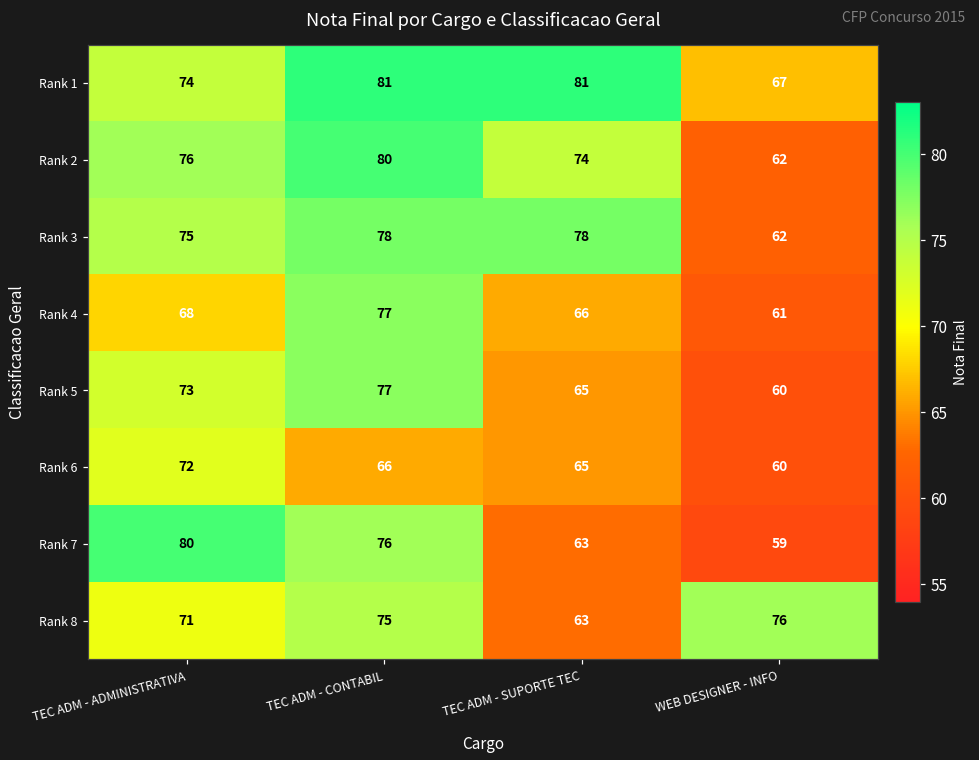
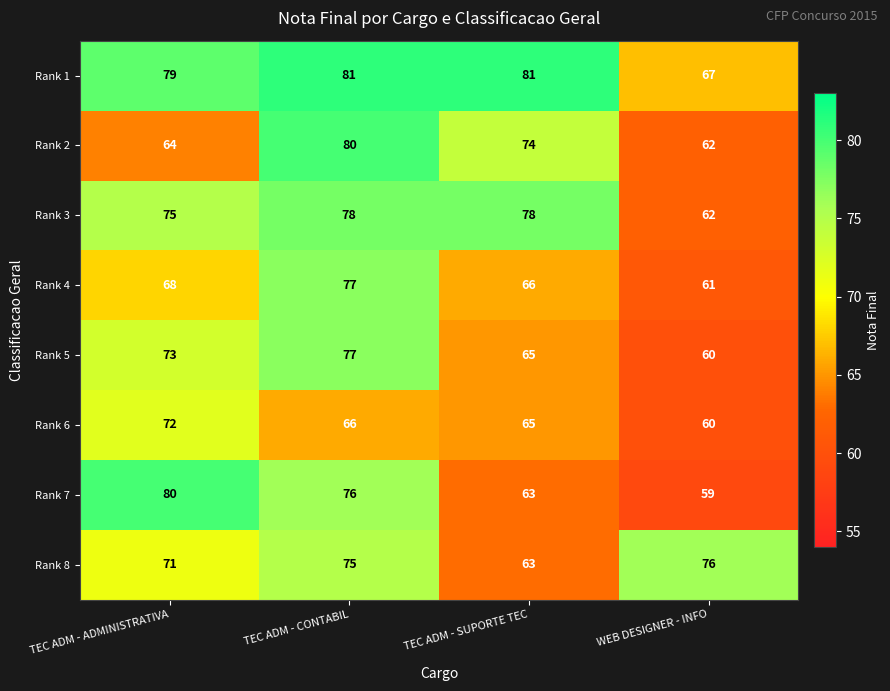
Rank 1, TEC ADM - ADMINISTRATIVA: 74 -> 79
Rank 2, TEC ADM - ADMINISTRATIVA: 76 -> 64
